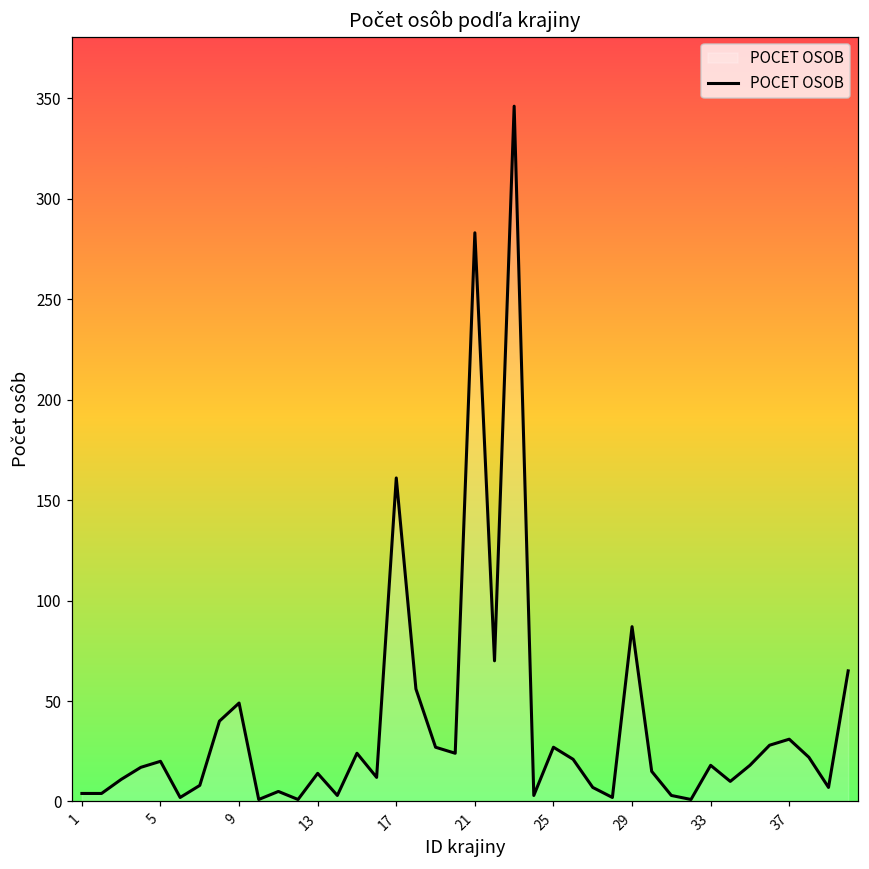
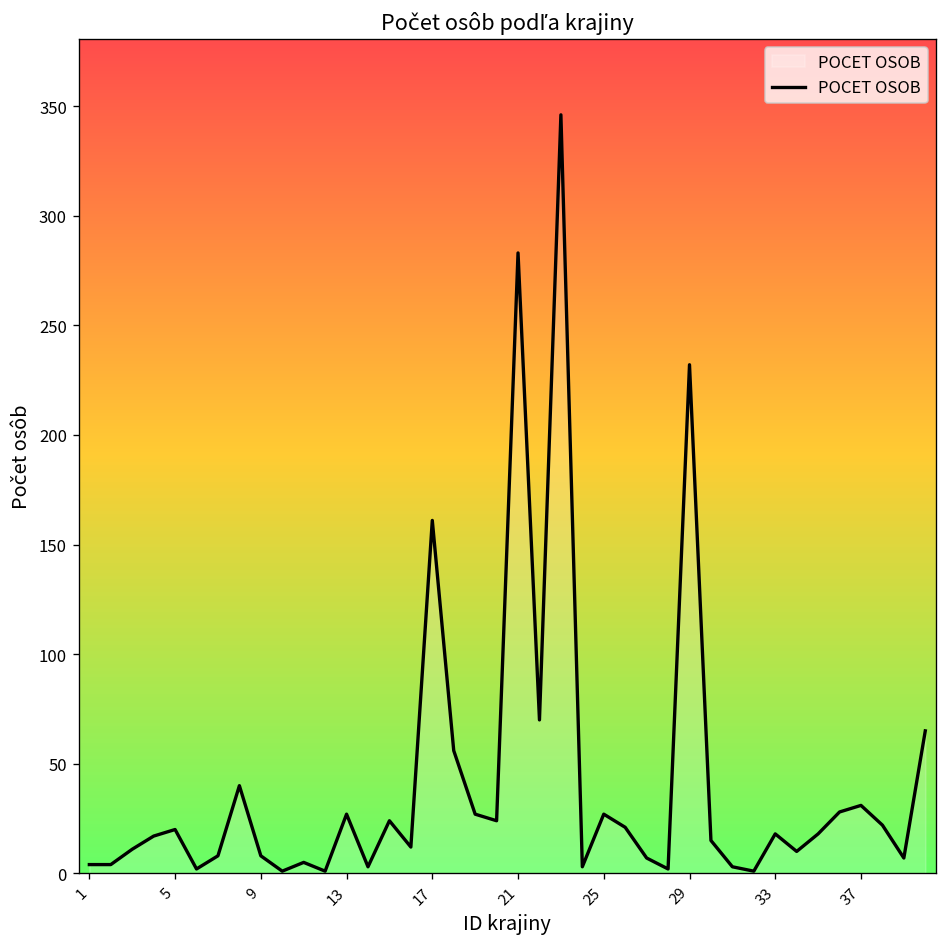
9: 49 -> 8
13: 14 -> 27
29: 87 -> 232
